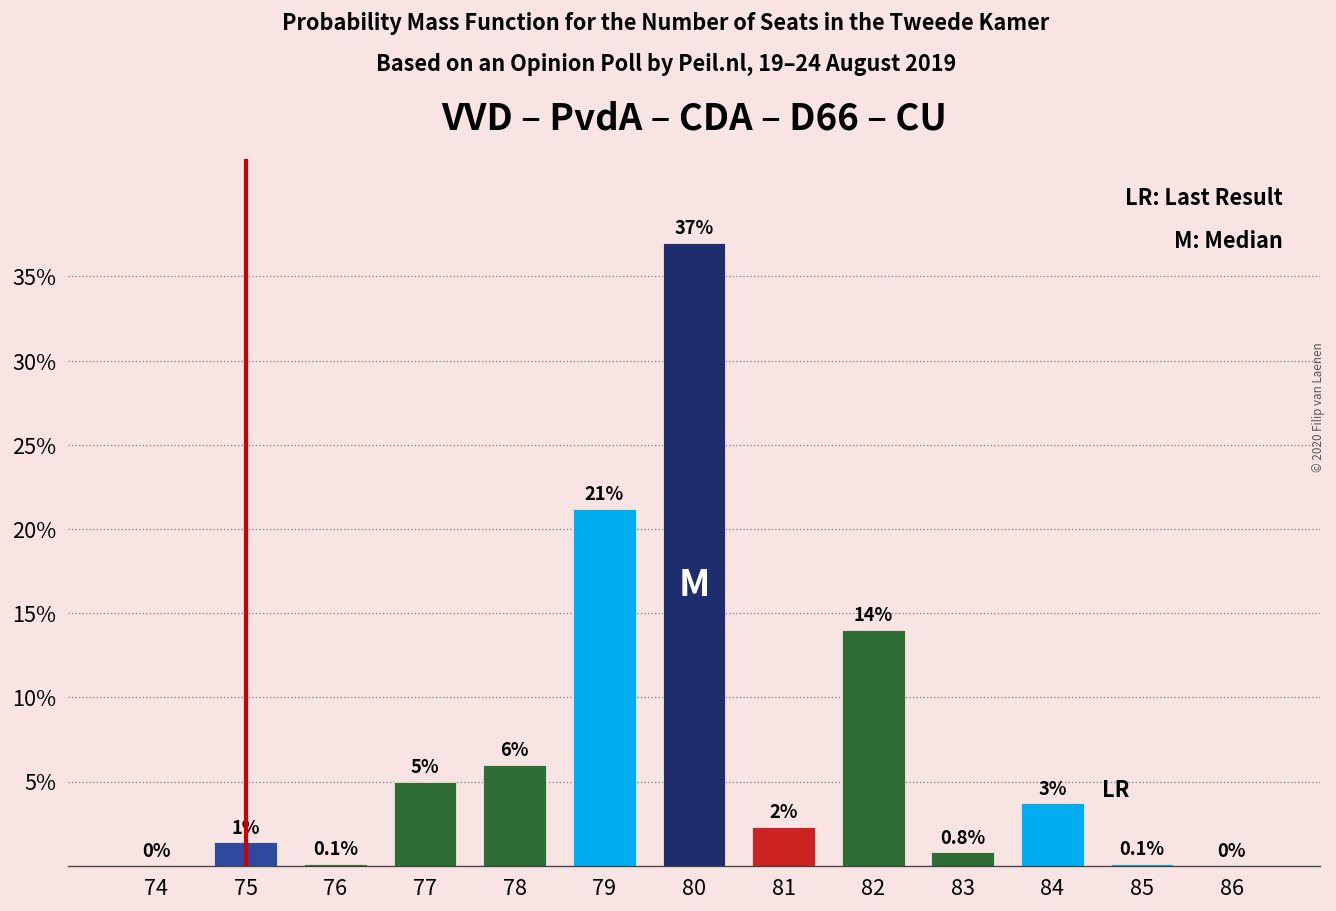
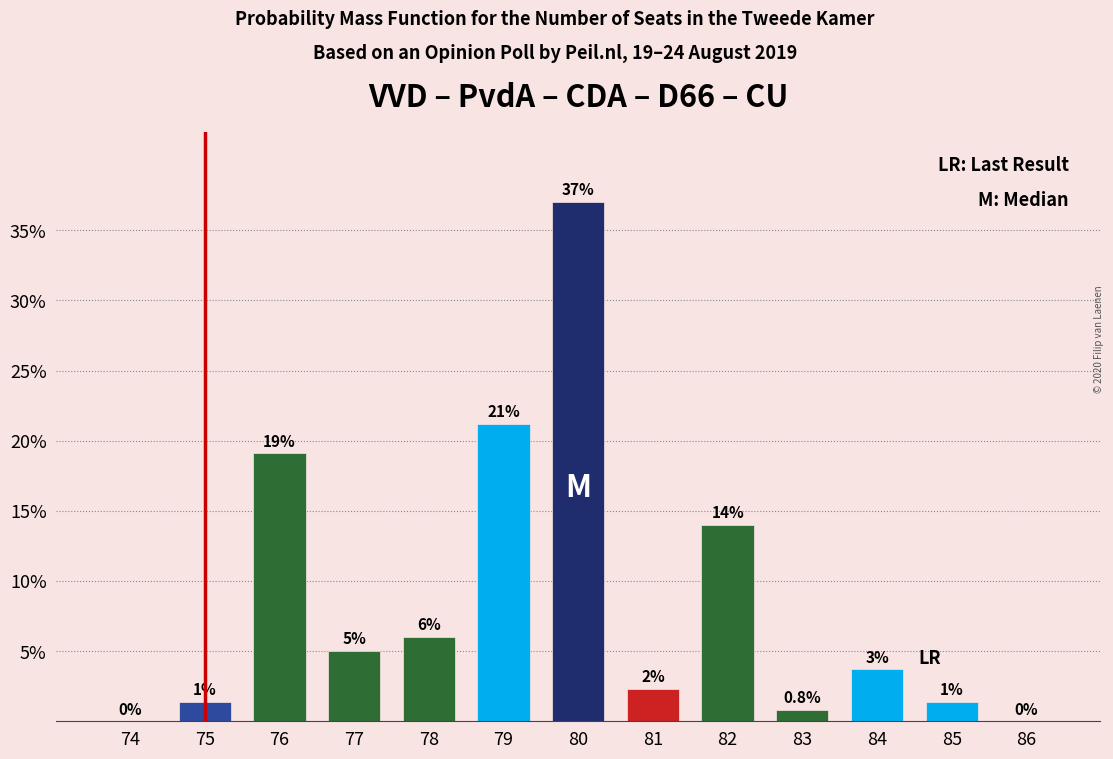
76: 0.1% -> 19%
85: 0.1% -> 1%
